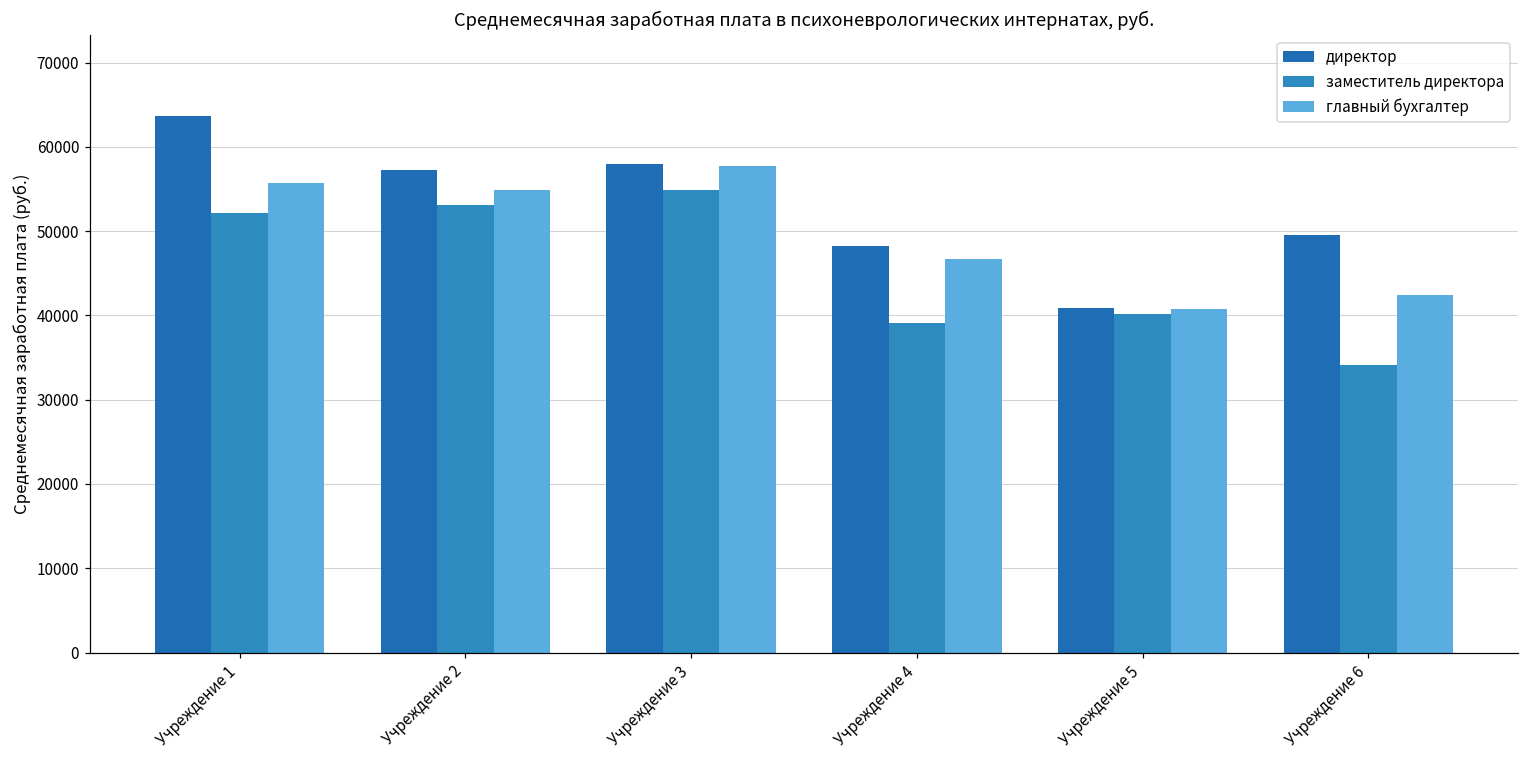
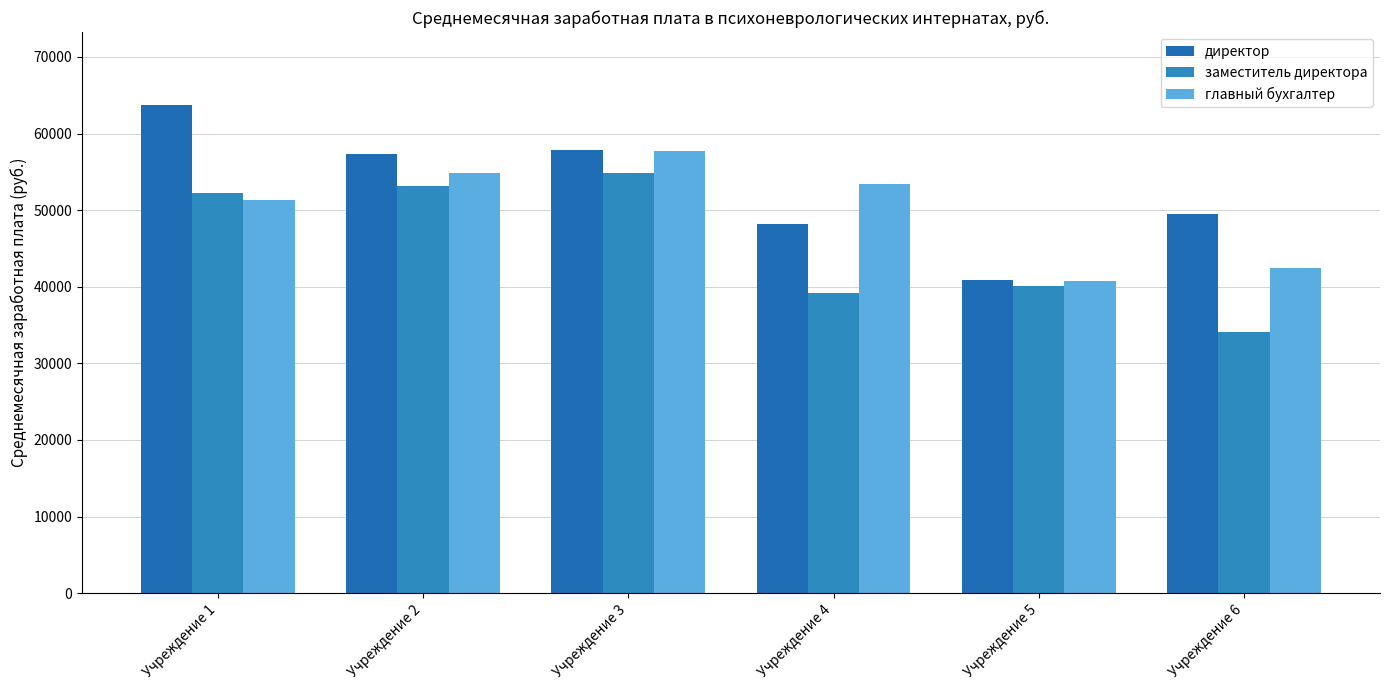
главный бухгалтер, Учреждение 1: 56000 -> 51000
главный бухгалтер, Учреждение 4: 47000 -> 53000
